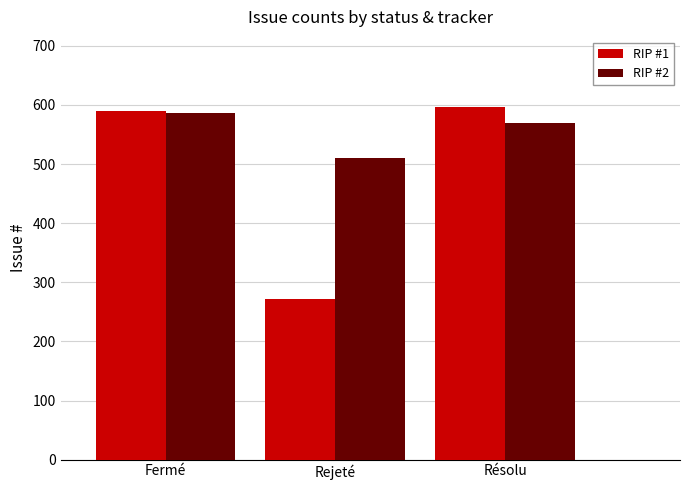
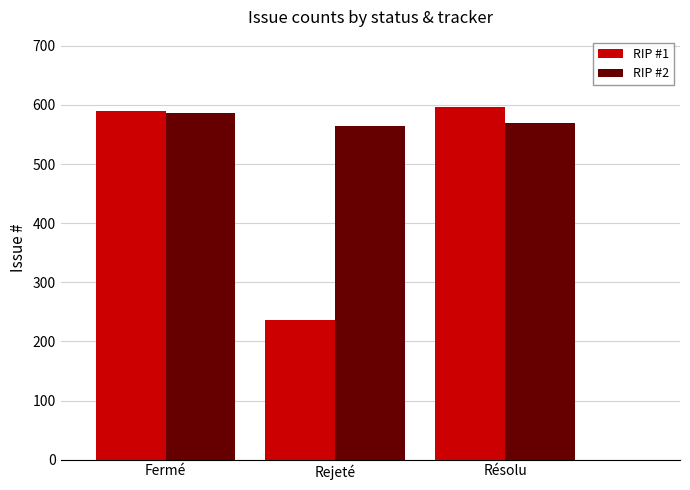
RIP #1, Rejeté: 270 -> 240
RIP #2, Rejeté: 510 -> 570
